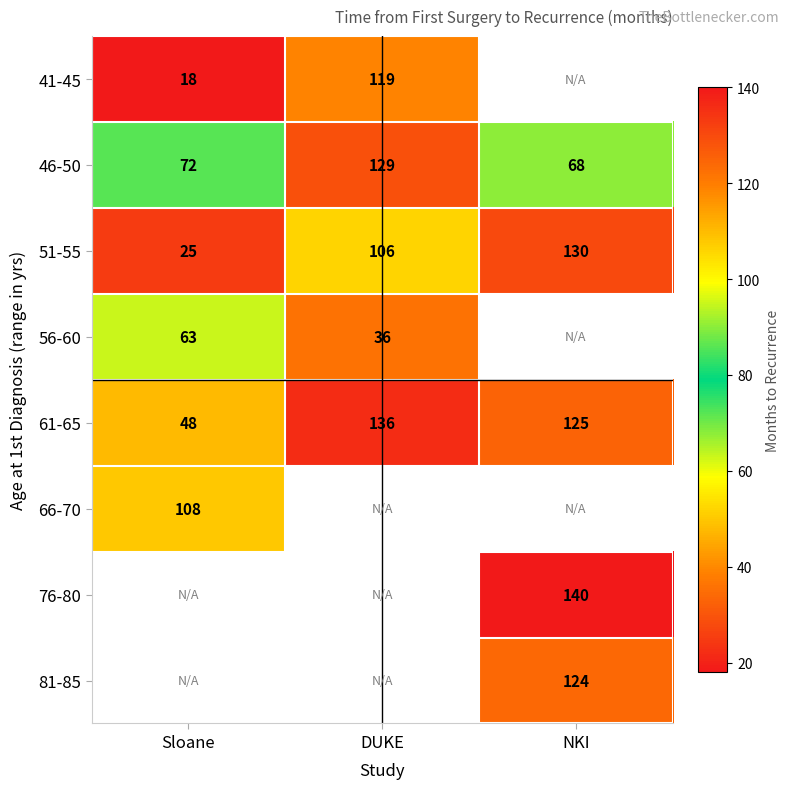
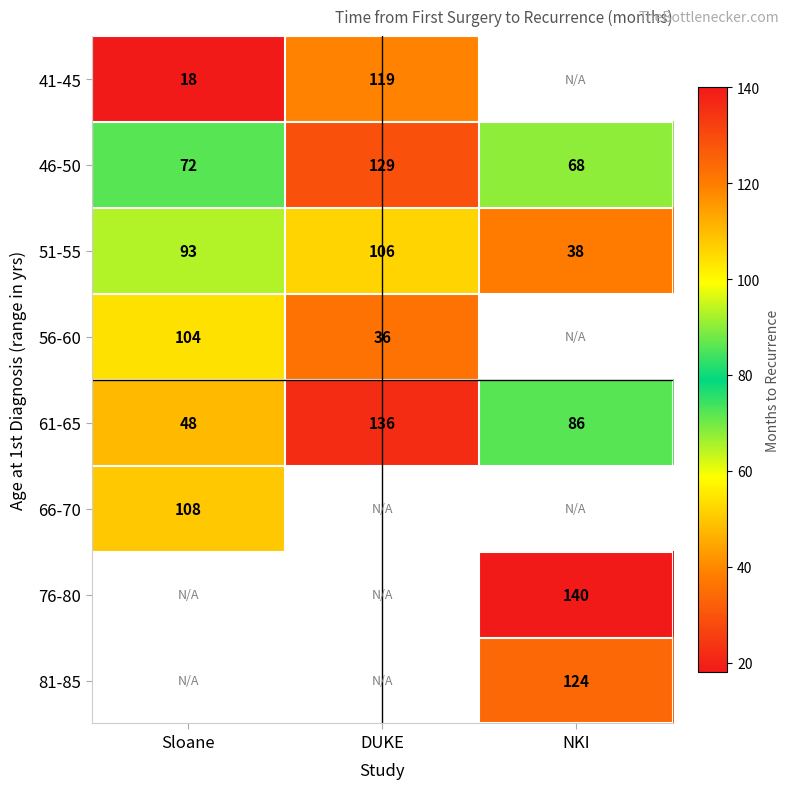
51-55, Sloane: 25 -> 93
51-55, NKI: 130 -> 38
56-60, Sloane: 63 -> 104
61-65, NKI: 125 -> 86
